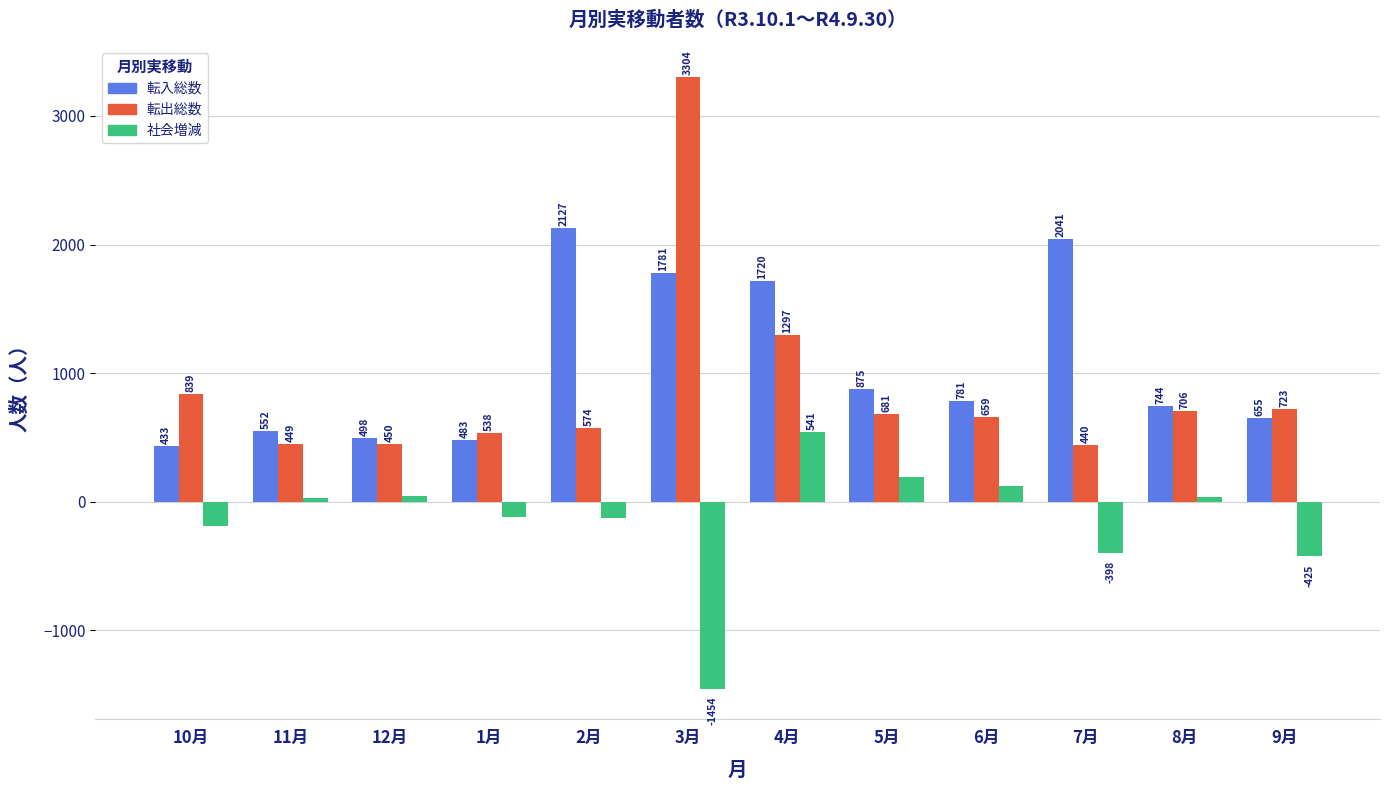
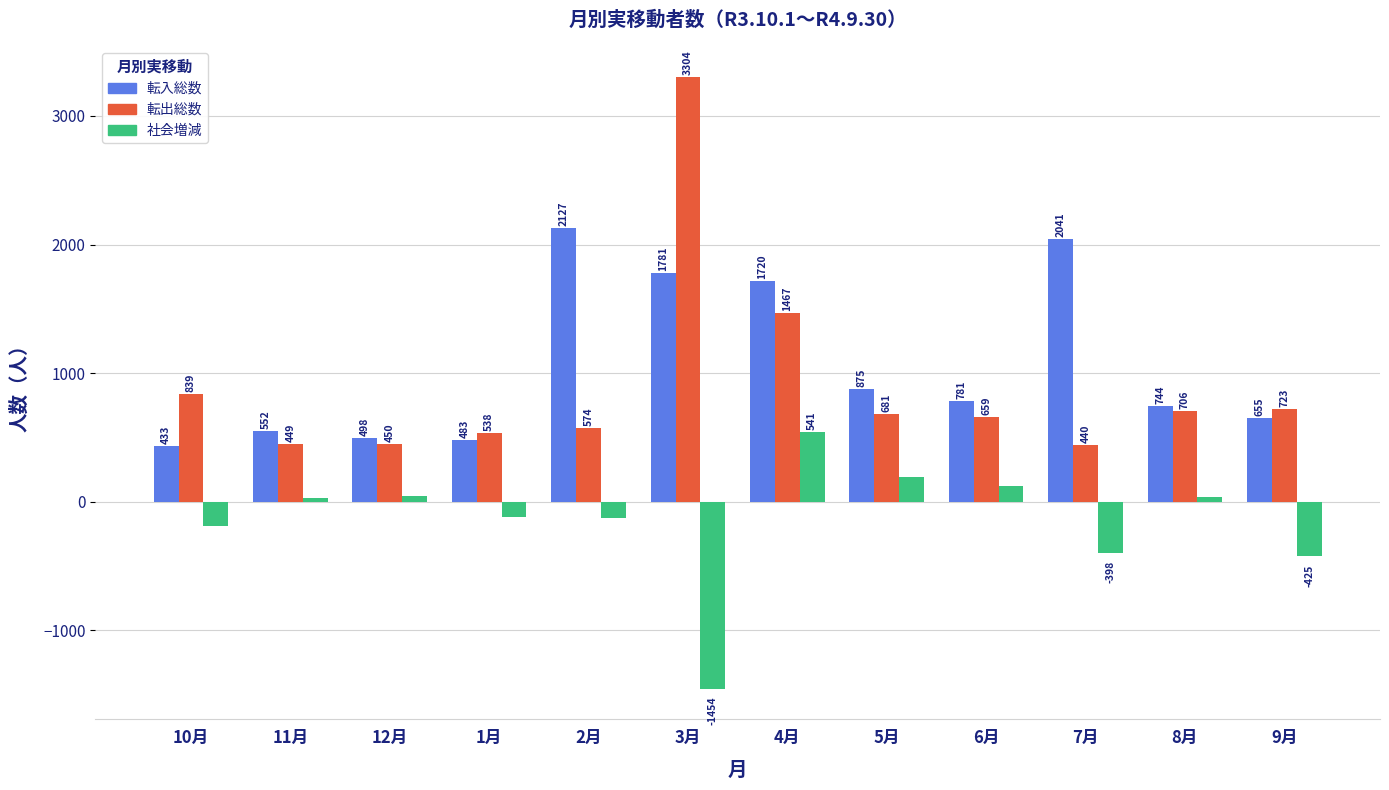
転出総数, 4月: 1297 -> 1467
